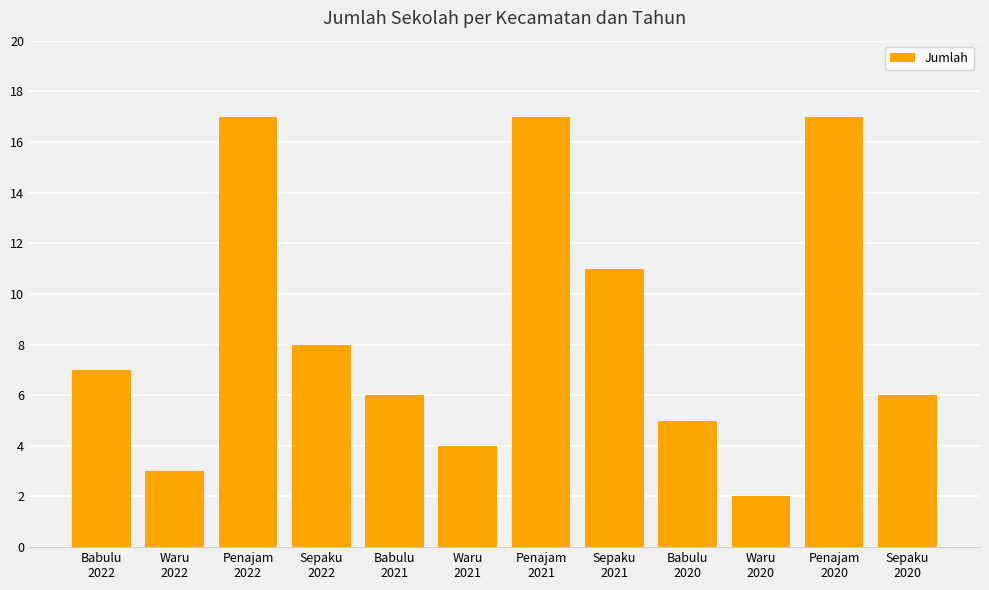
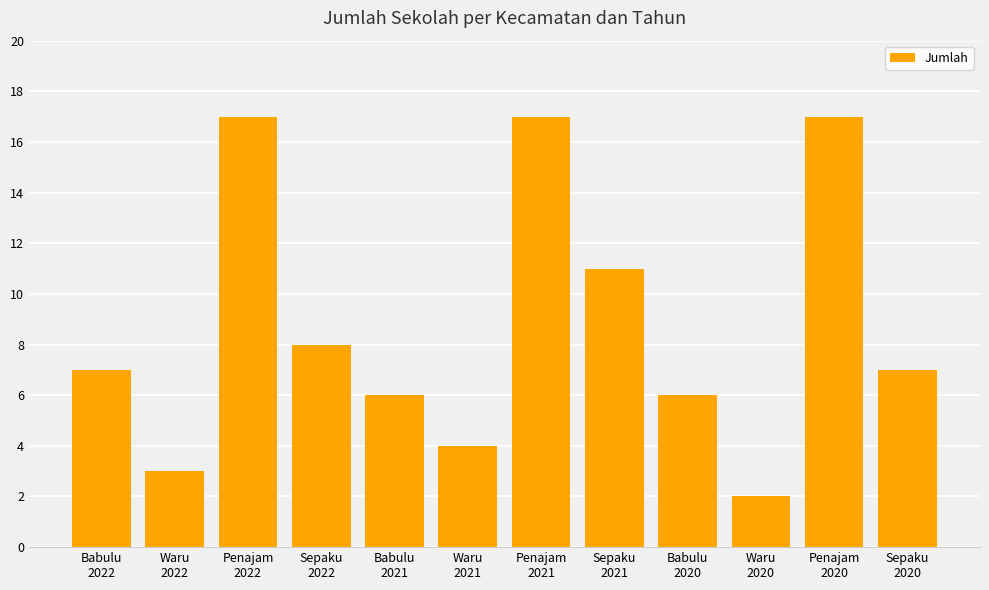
Babulu 2020: 5 -> 6
Sepaku 2020: 6 -> 7
